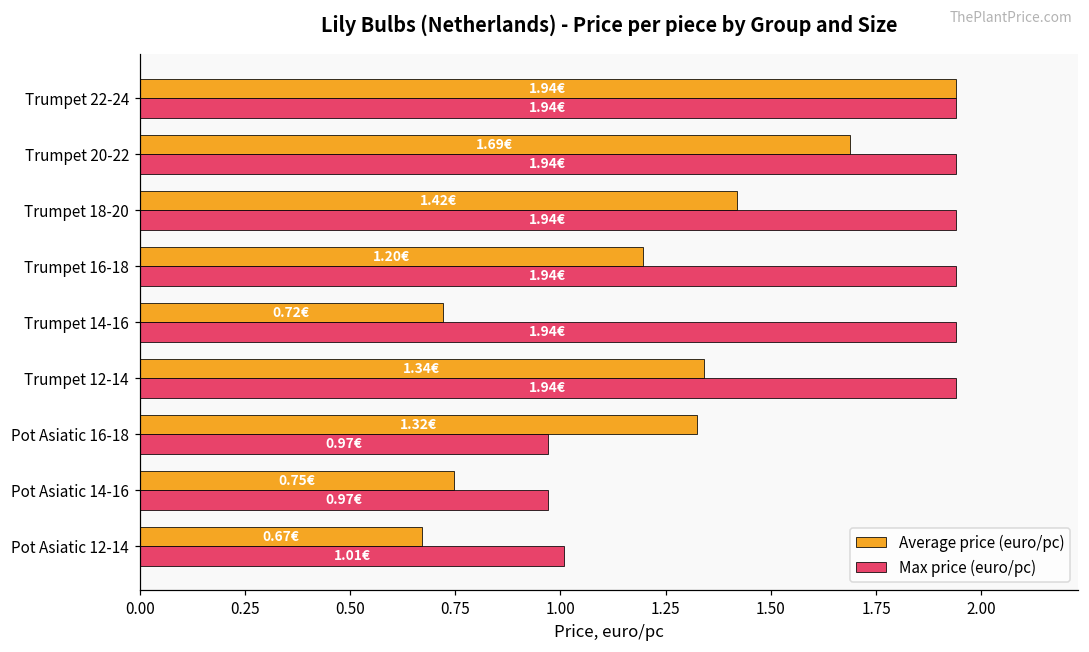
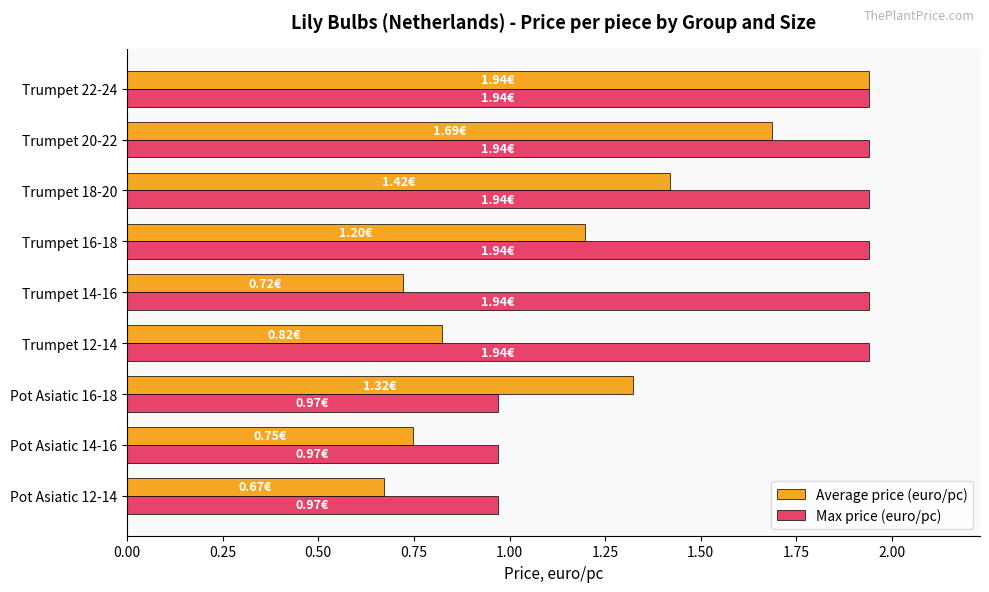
Average price (euro/pc), Trumpet 12-14: 1.34€ -> 0.82€
Max price (euro/pc), Pot Asiatic 12-14: 1.01€ -> 0.97€
